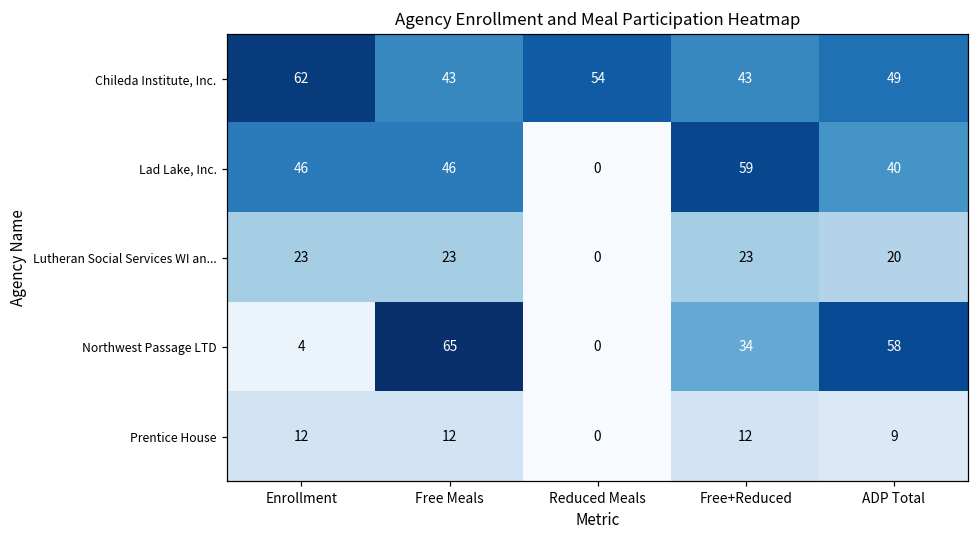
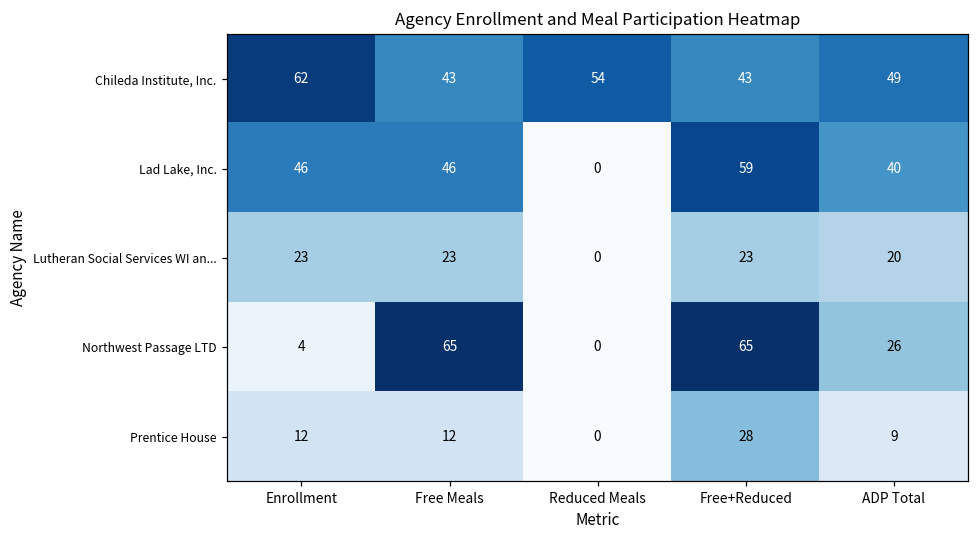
Northwest Passage LTD, Free+Reduced: 34 -> 65
Northwest Passage LTD, ADP Total: 58 -> 26
Prentice House, Free+Reduced: 12 -> 28
